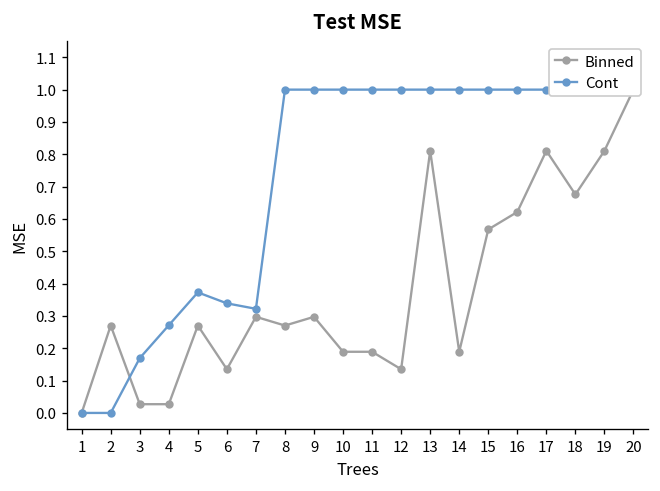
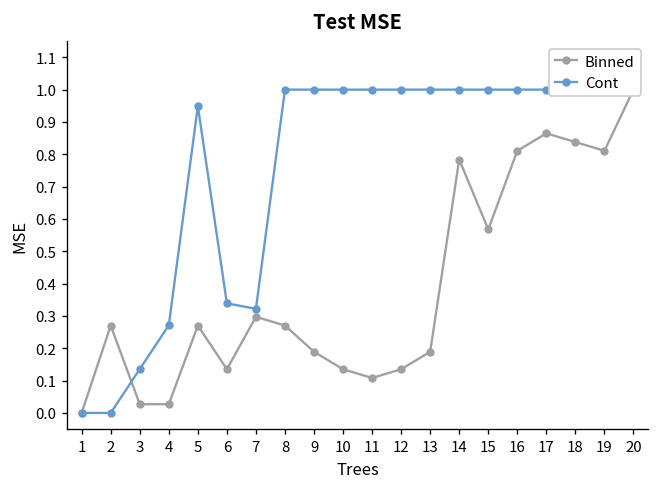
Cont, 3: 0.17 -> 0.14
Cont, 5: 0.37 -> 0.95
Binned, 9: 0.30 -> 0.19
Binned, 10: 0.19 -> 0.14
Binned, 11: 0.19 -> 0.11
Binned, 13: 0.81 -> 0.19
Binned, 14: 0.19 -> 0.78
Binned, 16: 0.62 -> 0.81
Binned, 17: 0.81 -> 0.86
Binned, 18: 0.68 -> 0.84
